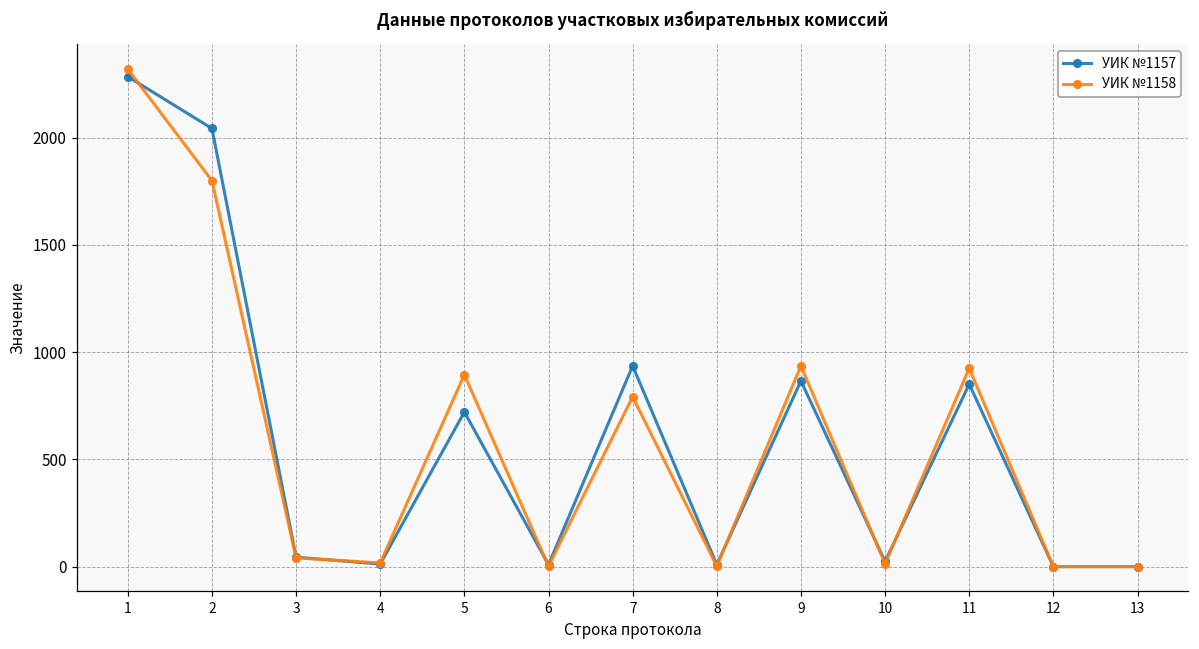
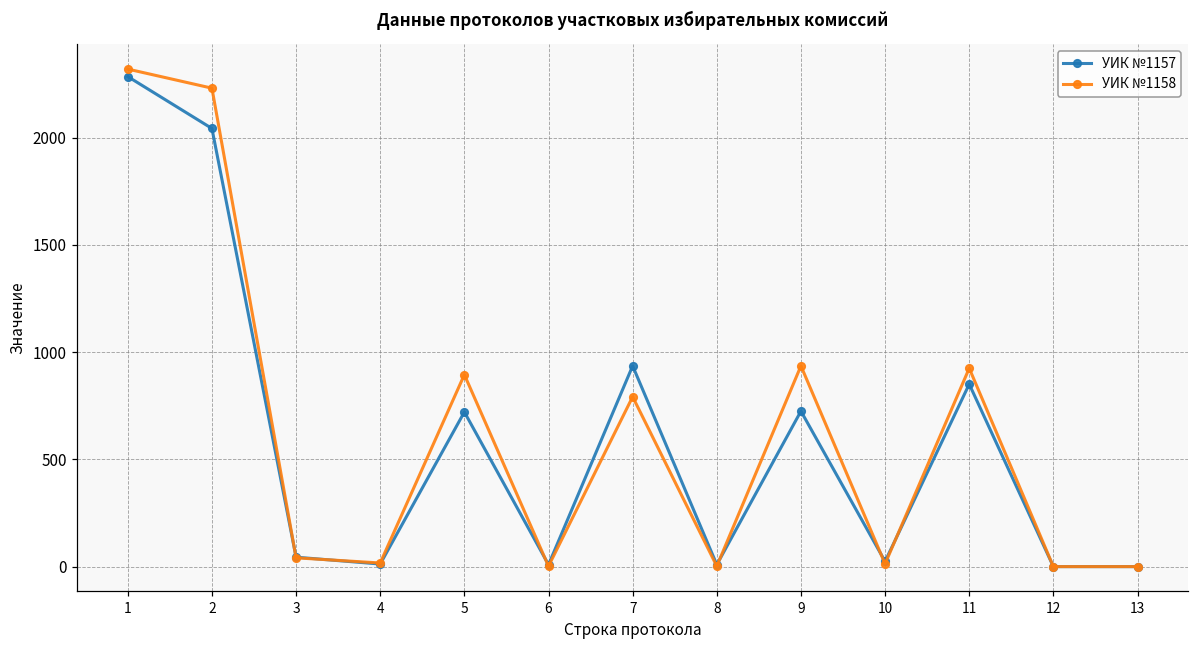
УИК №1158, 2: 1800 -> 2230
УИК №1157, 9: 870 -> 730
